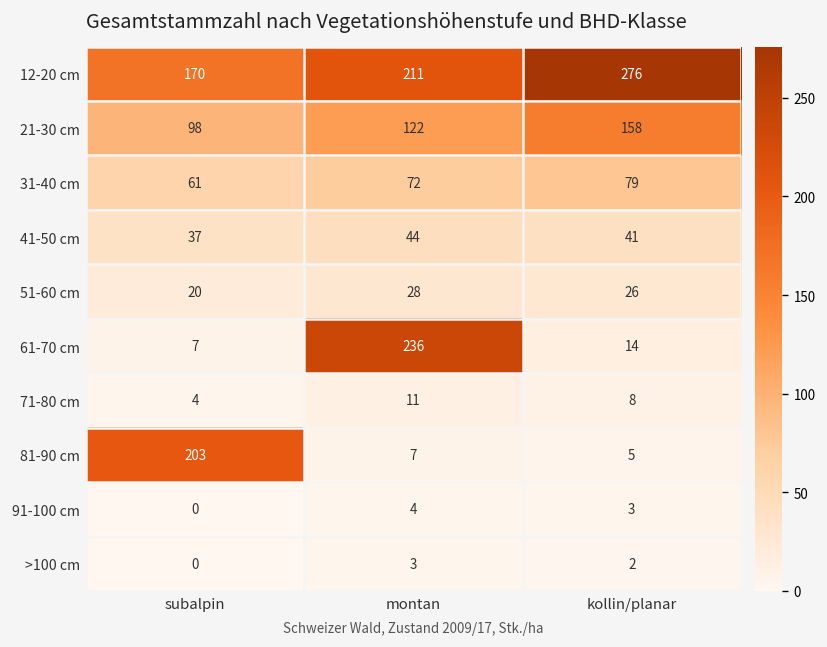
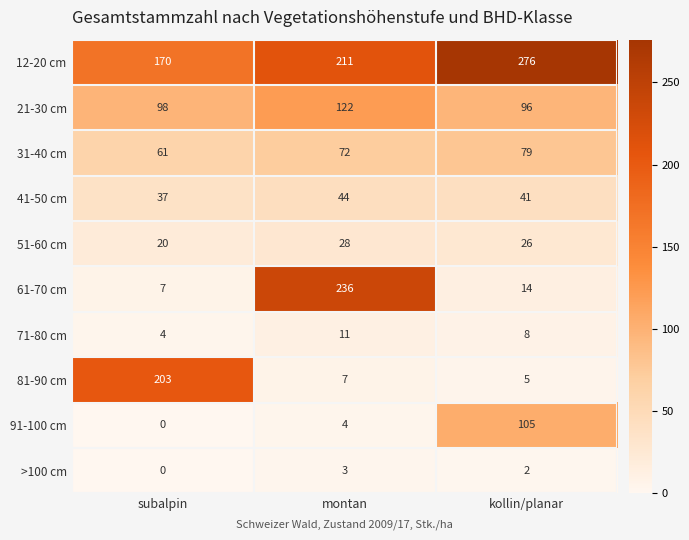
21-30 cm, kollin/planar: 158 -> 96
91-100 cm, kollin/planar: 3 -> 105
